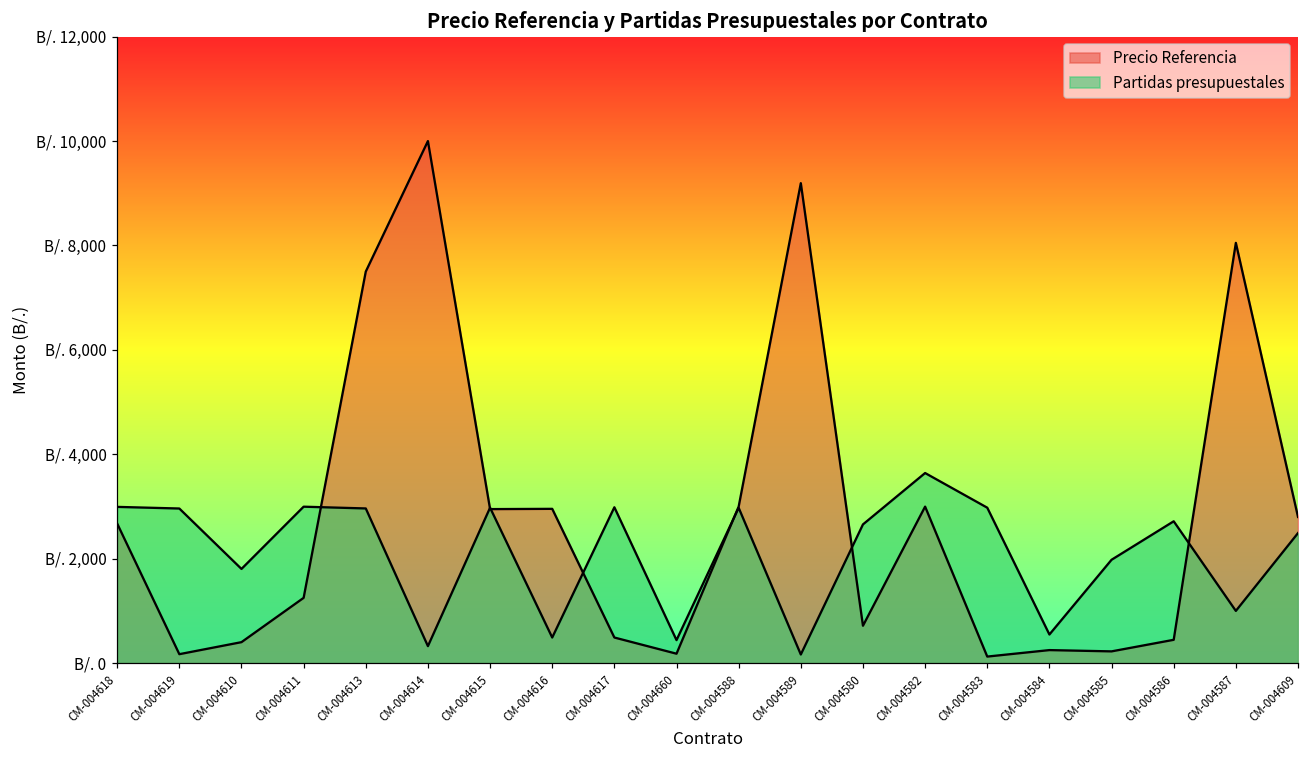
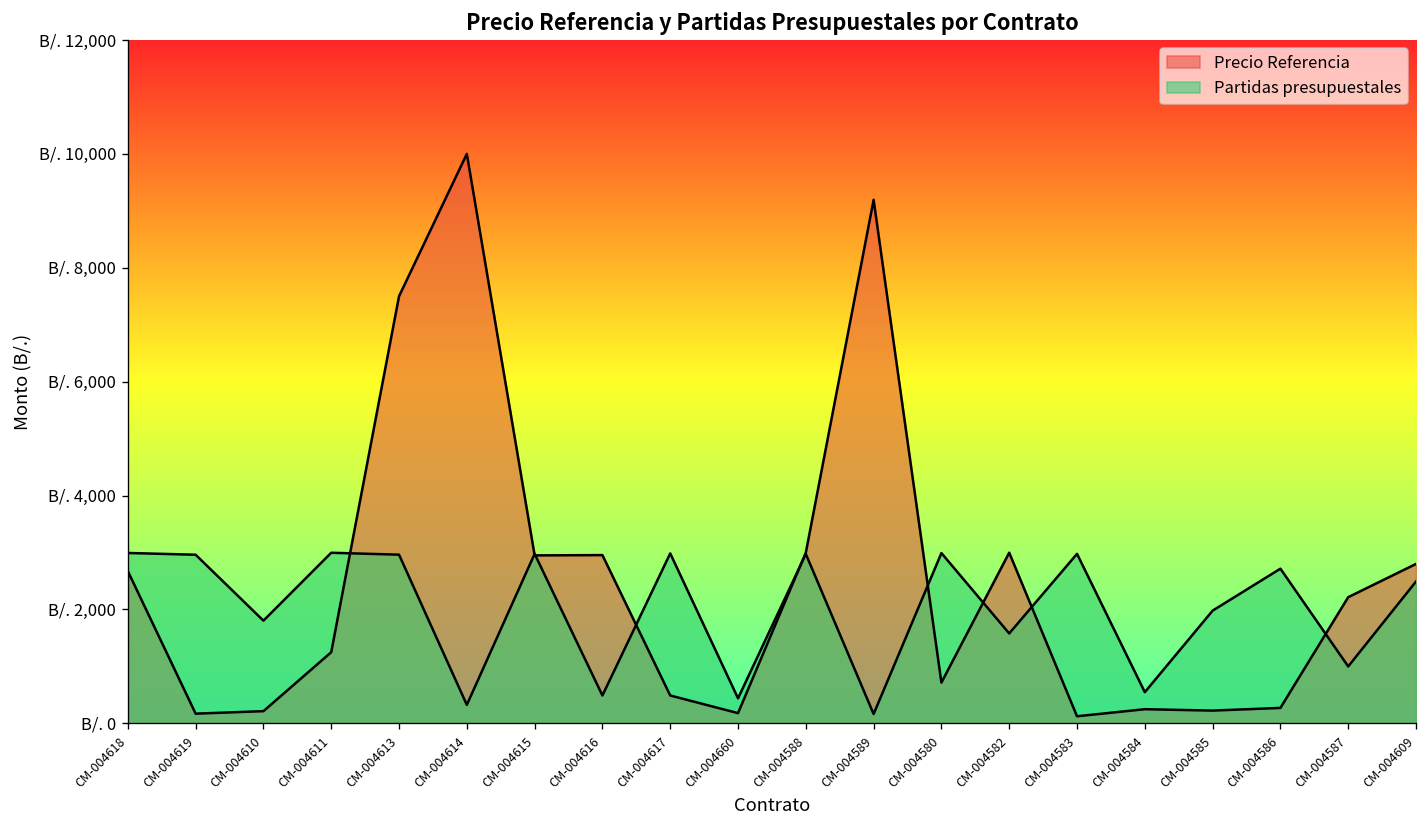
Precio Referencia, CM-004610: B/. 400 -> B/. 200
Partidas presupuestales, CM-004580: B/. 2,700 -> B/. 3,000
Partidas presupuestales, CM-004582: B/. 3,600 -> B/. 1,600
Precio Referencia, CM-004586: B/. 400 -> B/. 300
Precio Referencia, CM-004587: B/. 8,100 -> B/. 2,200
